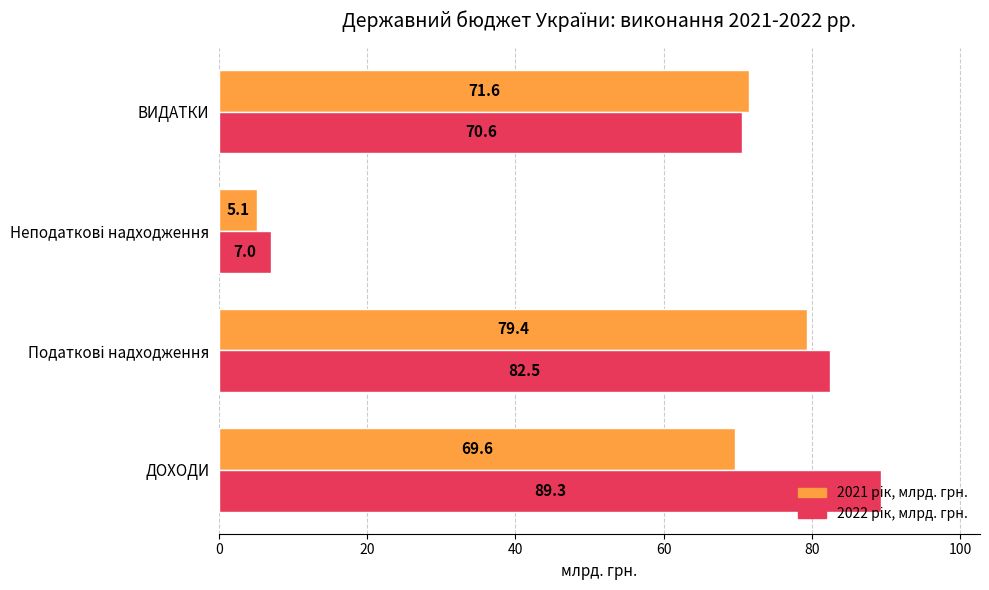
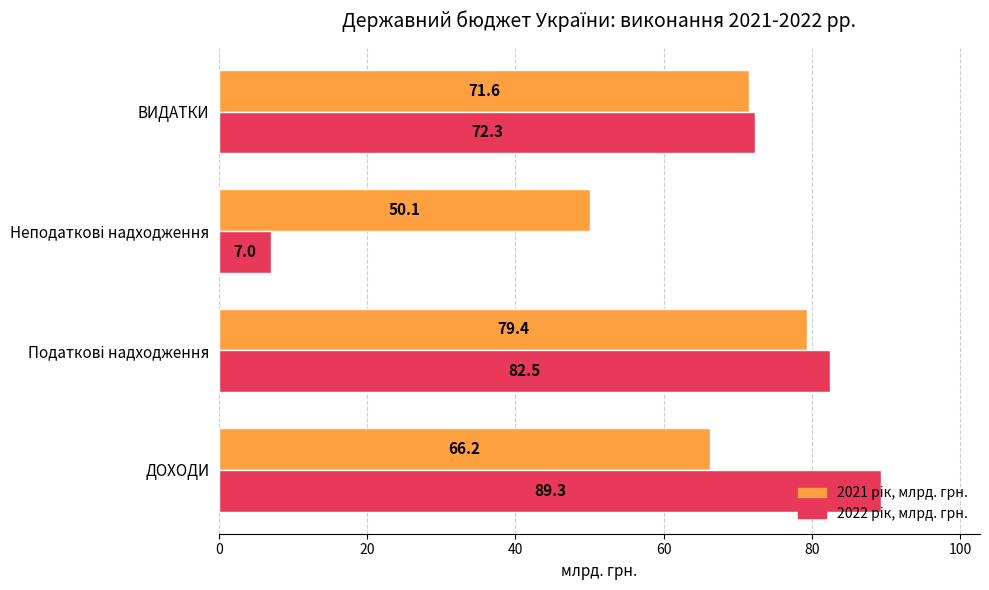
2022 рік, млрд. грн., ВИДАТКИ: 70.6 -> 72.3
2021 рік, млрд. грн., Неподаткові надходження: 5.1 -> 50.1
2021 рік, млрд. грн., ДОХОДИ: 69.6 -> 66.2
